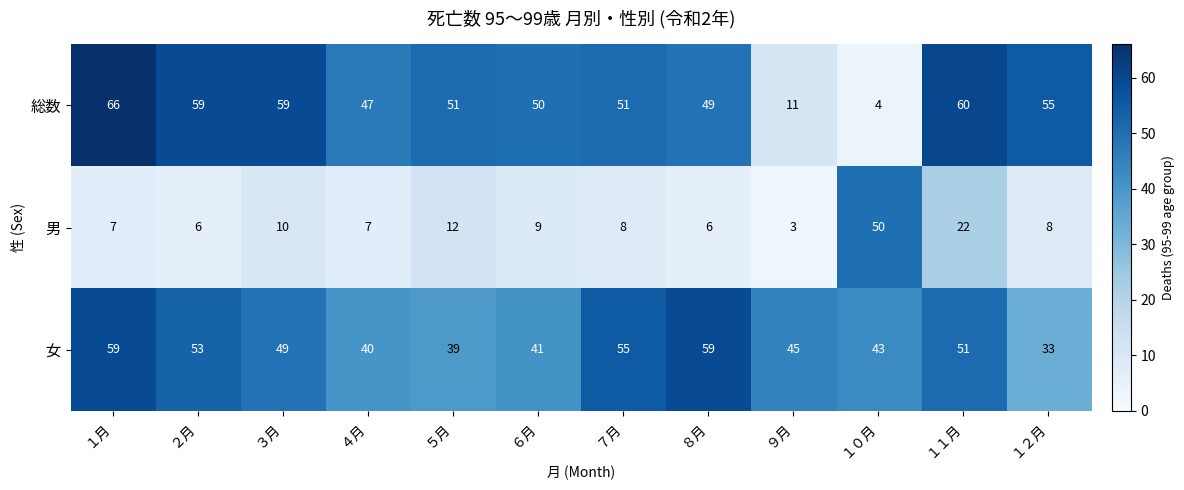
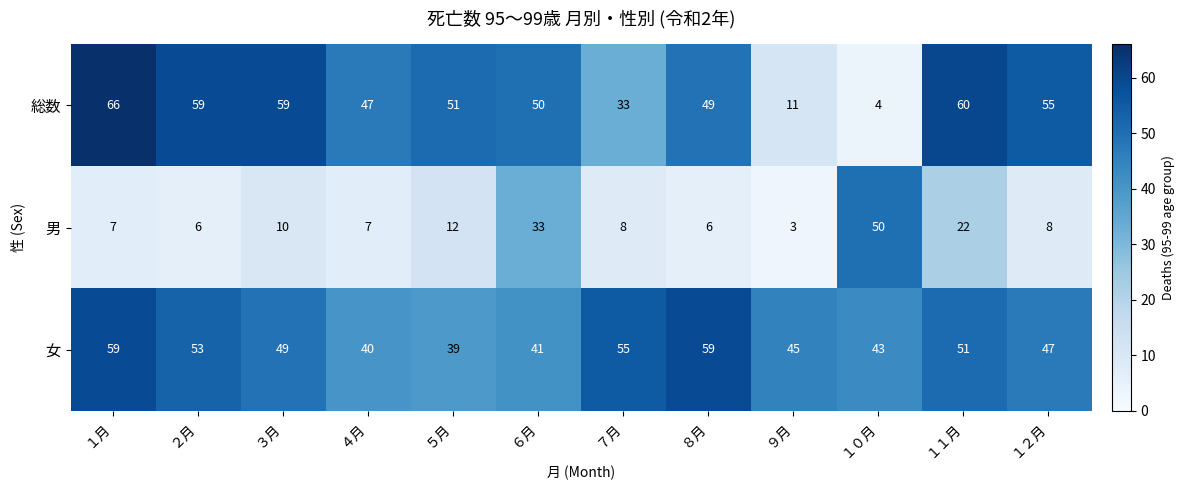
総数, ７月: 51 -> 33
男, ６月: 9 -> 33
女, １２月: 33 -> 47
